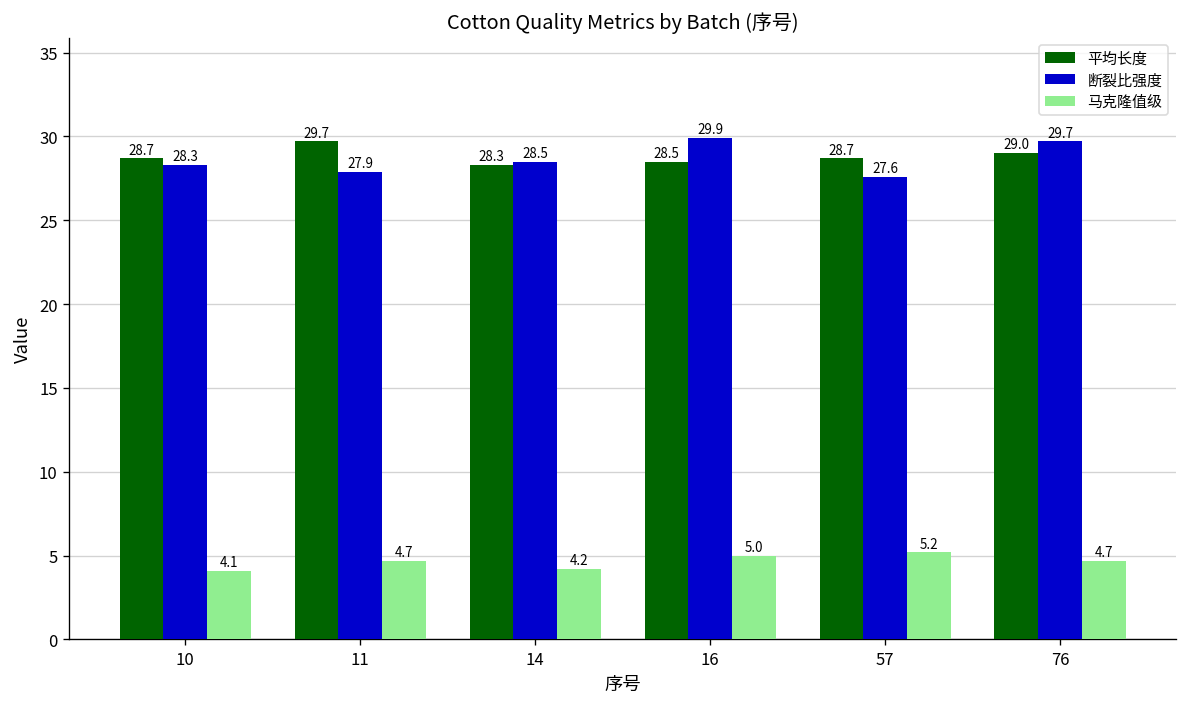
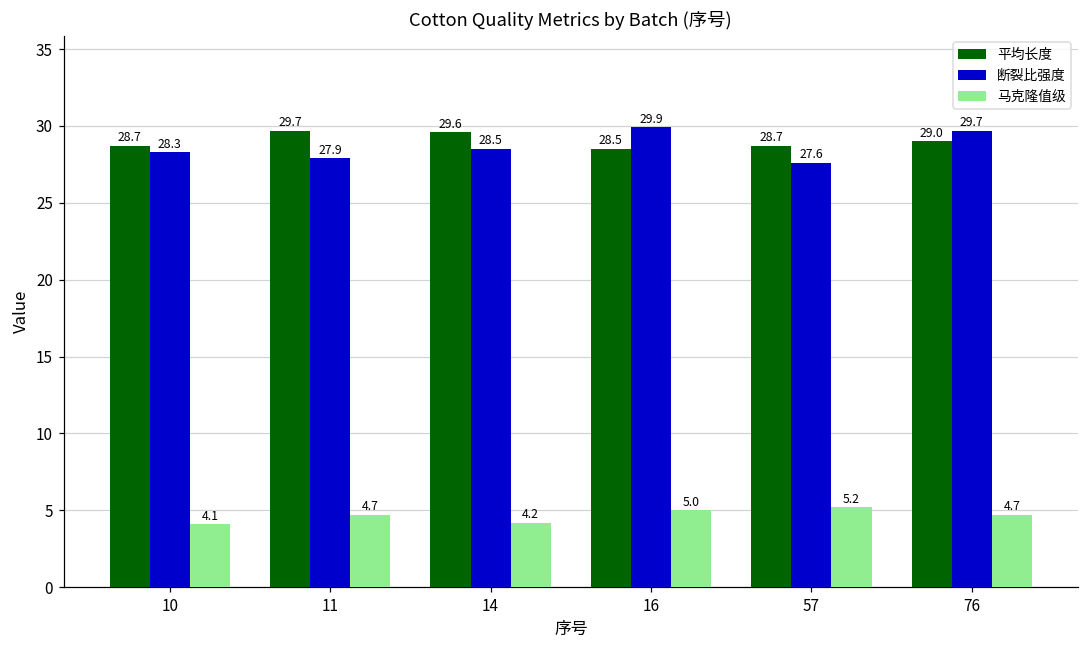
平均长度, 14: 28.3 -> 29.6
